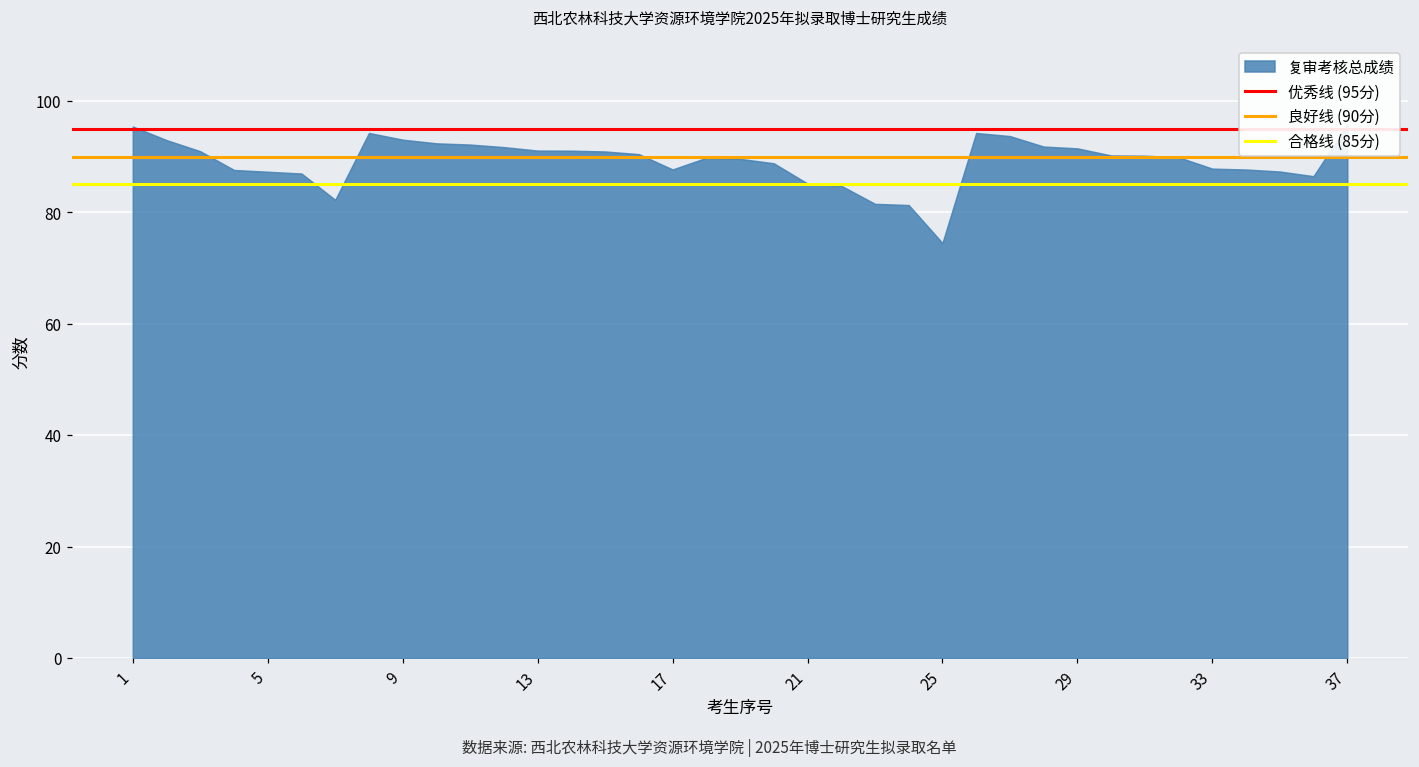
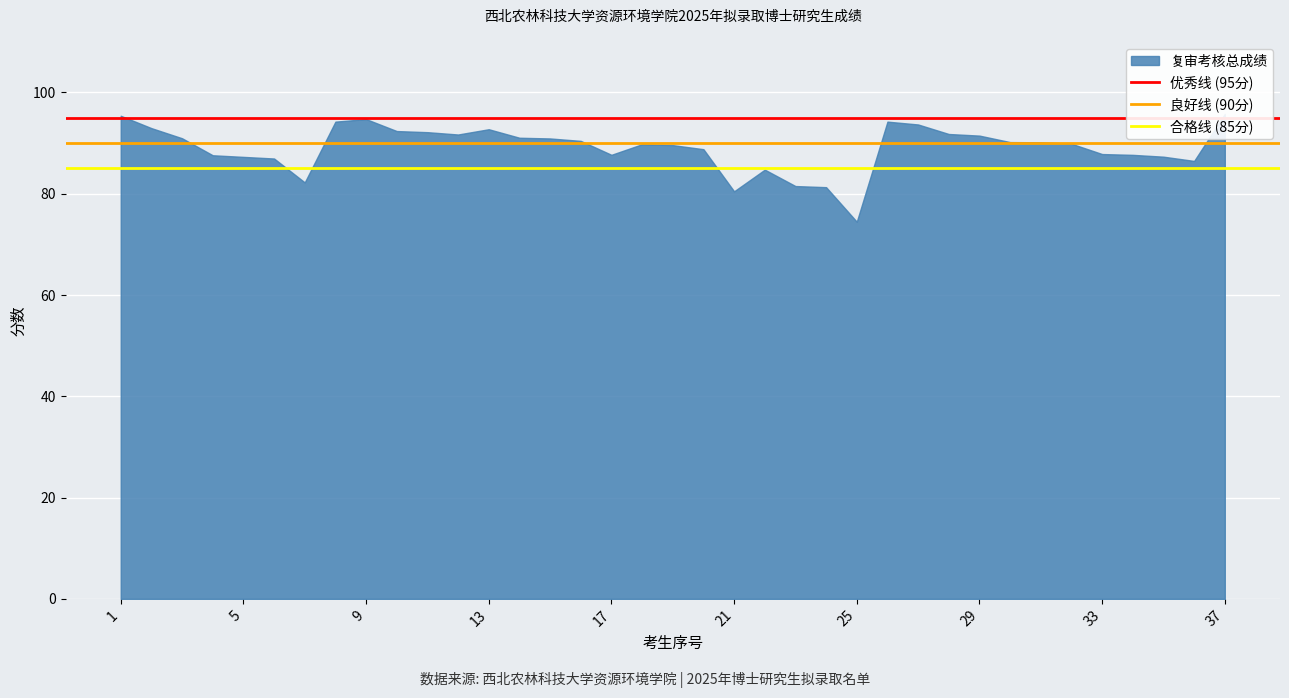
9: 93 -> 95
13: 91 -> 93
21: 85 -> 80
